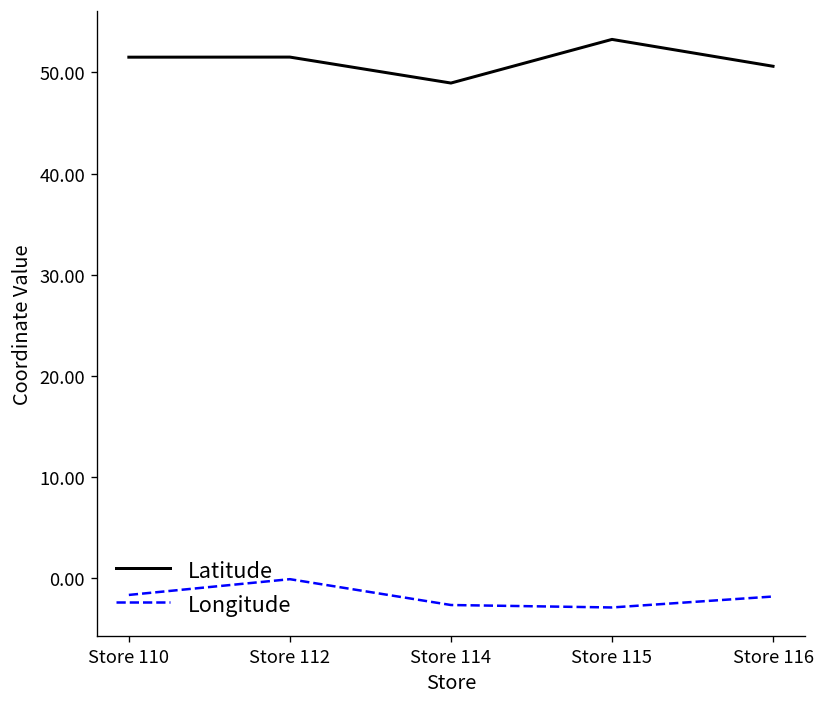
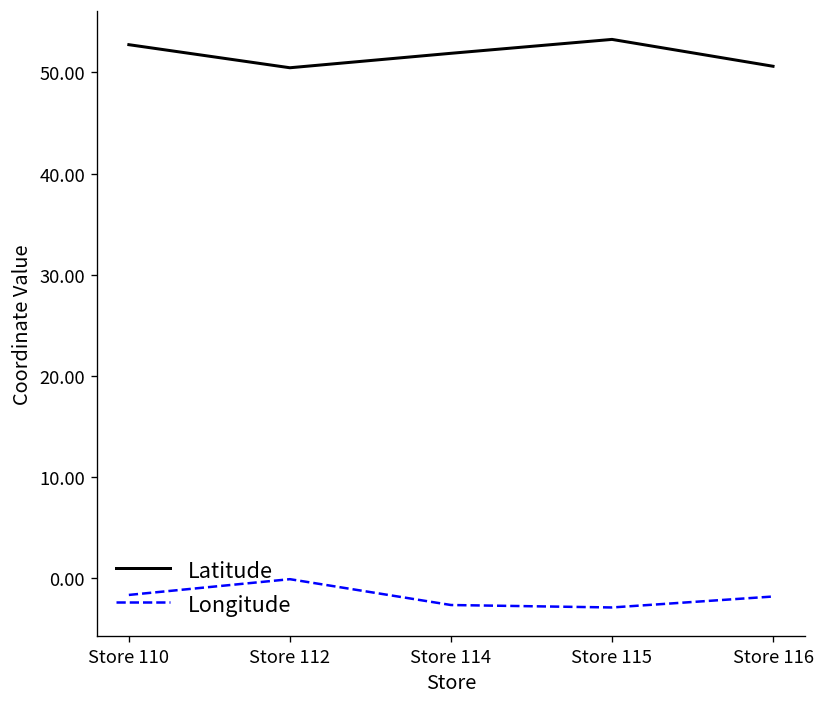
Latitude, Store 110: 52 -> 53
Latitude, Store 112: 52 -> 50
Latitude, Store 114: 49 -> 52
